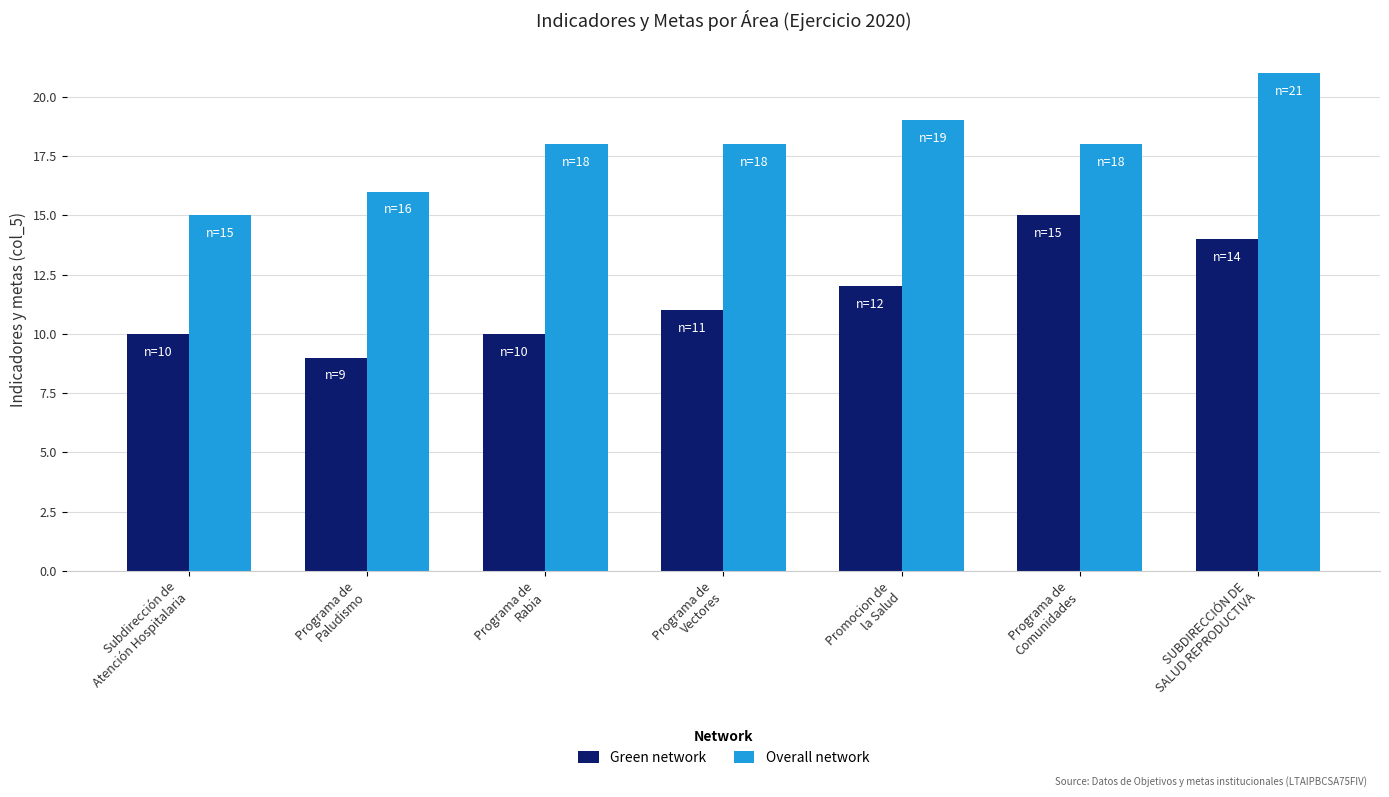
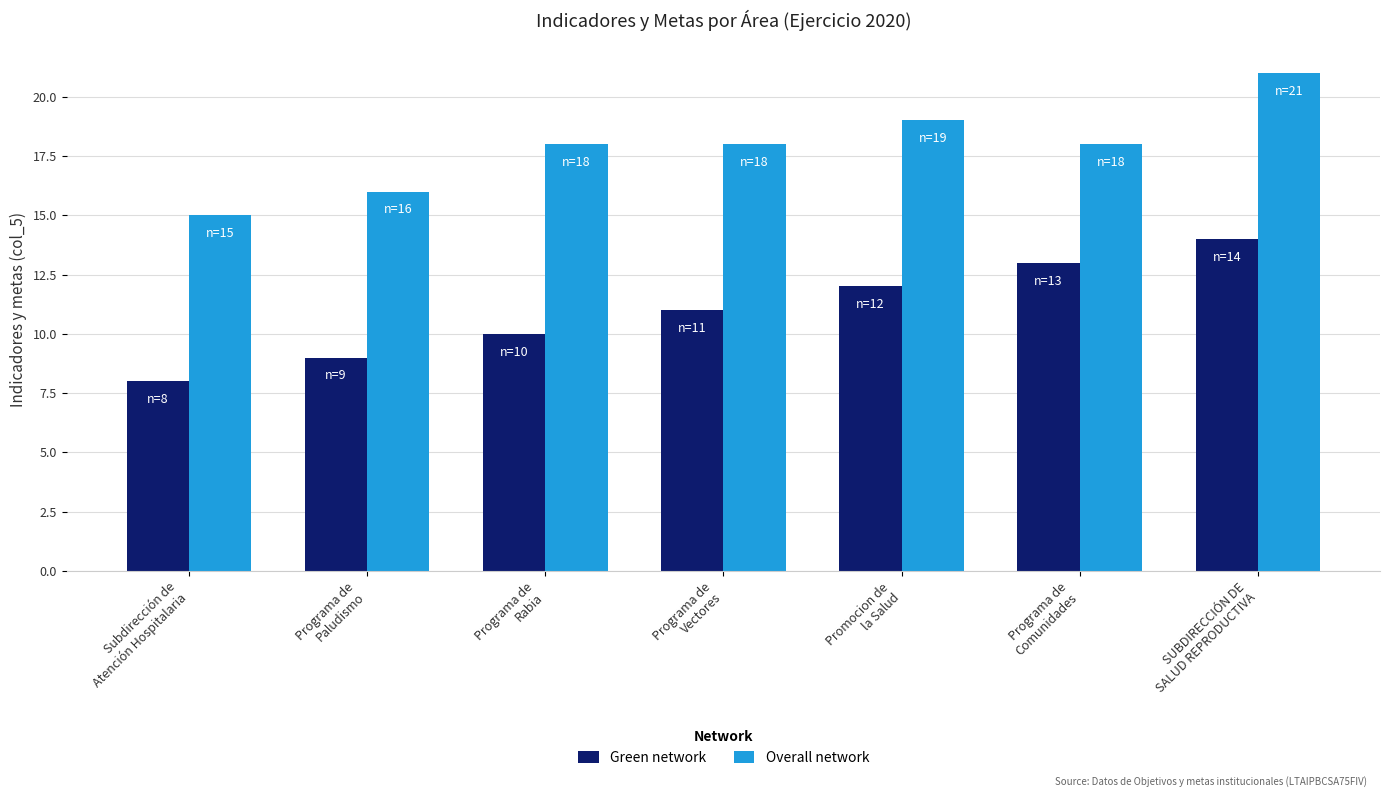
Green network, Subdirección de Atención Hospitalaria: 10 -> 8
Green network, Programa de Comunidades: 15 -> 13
